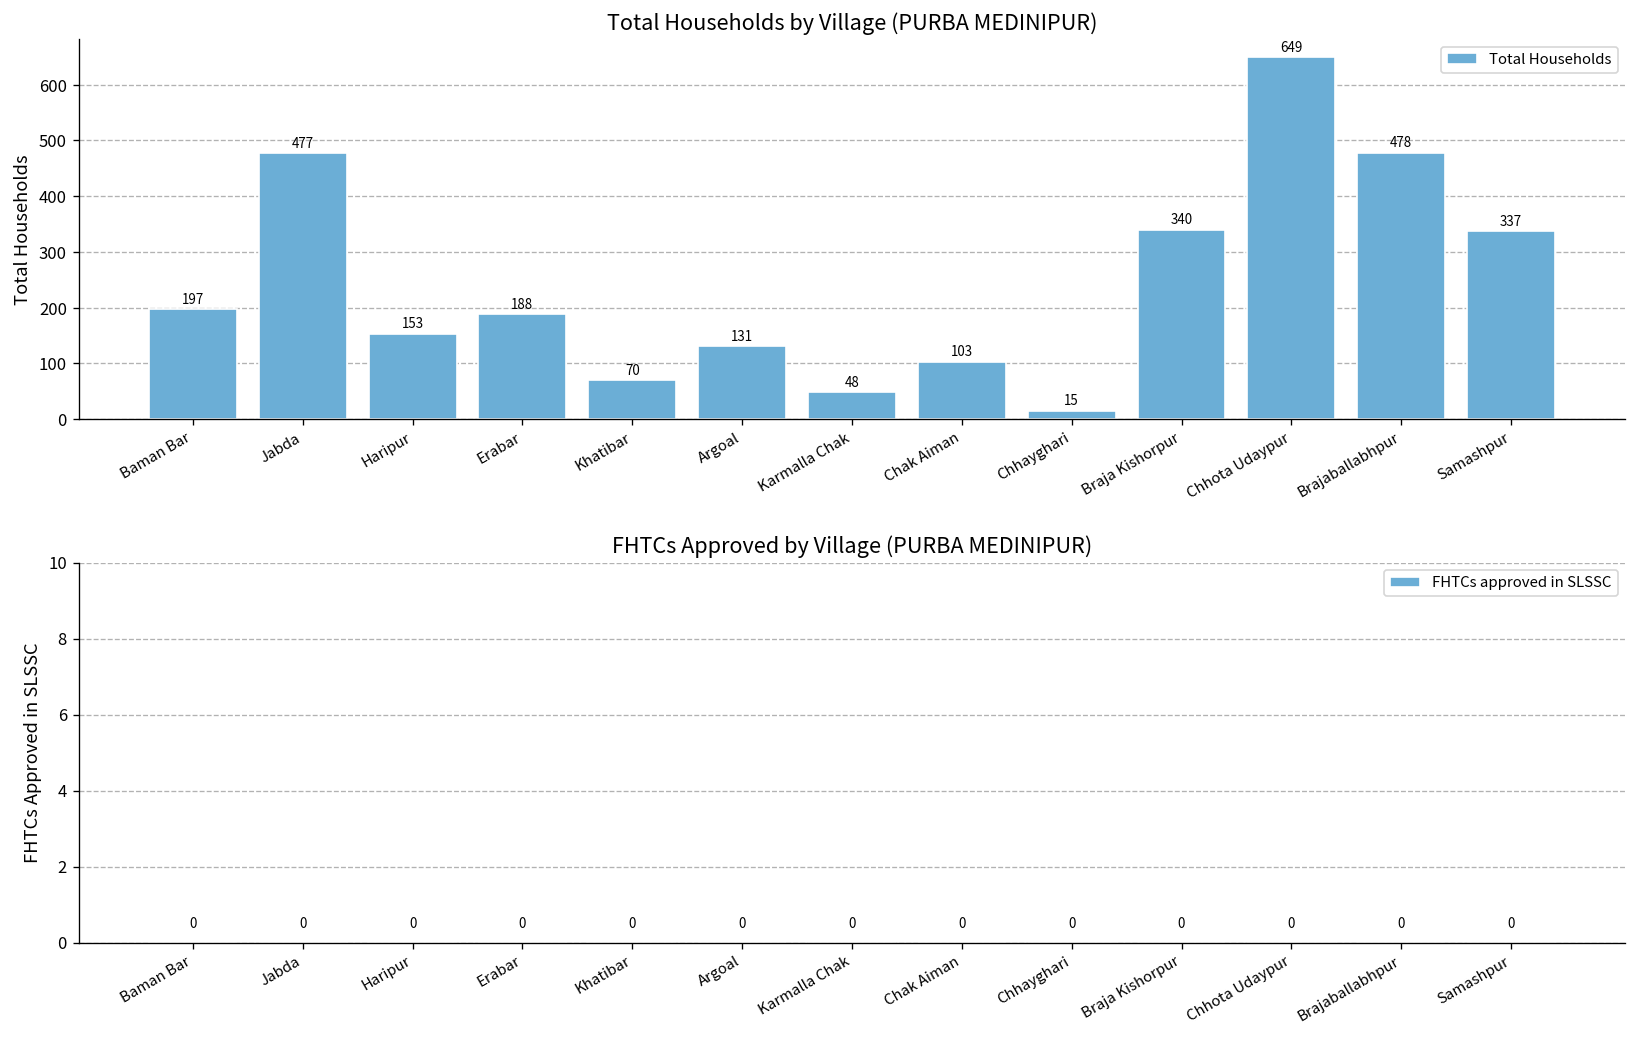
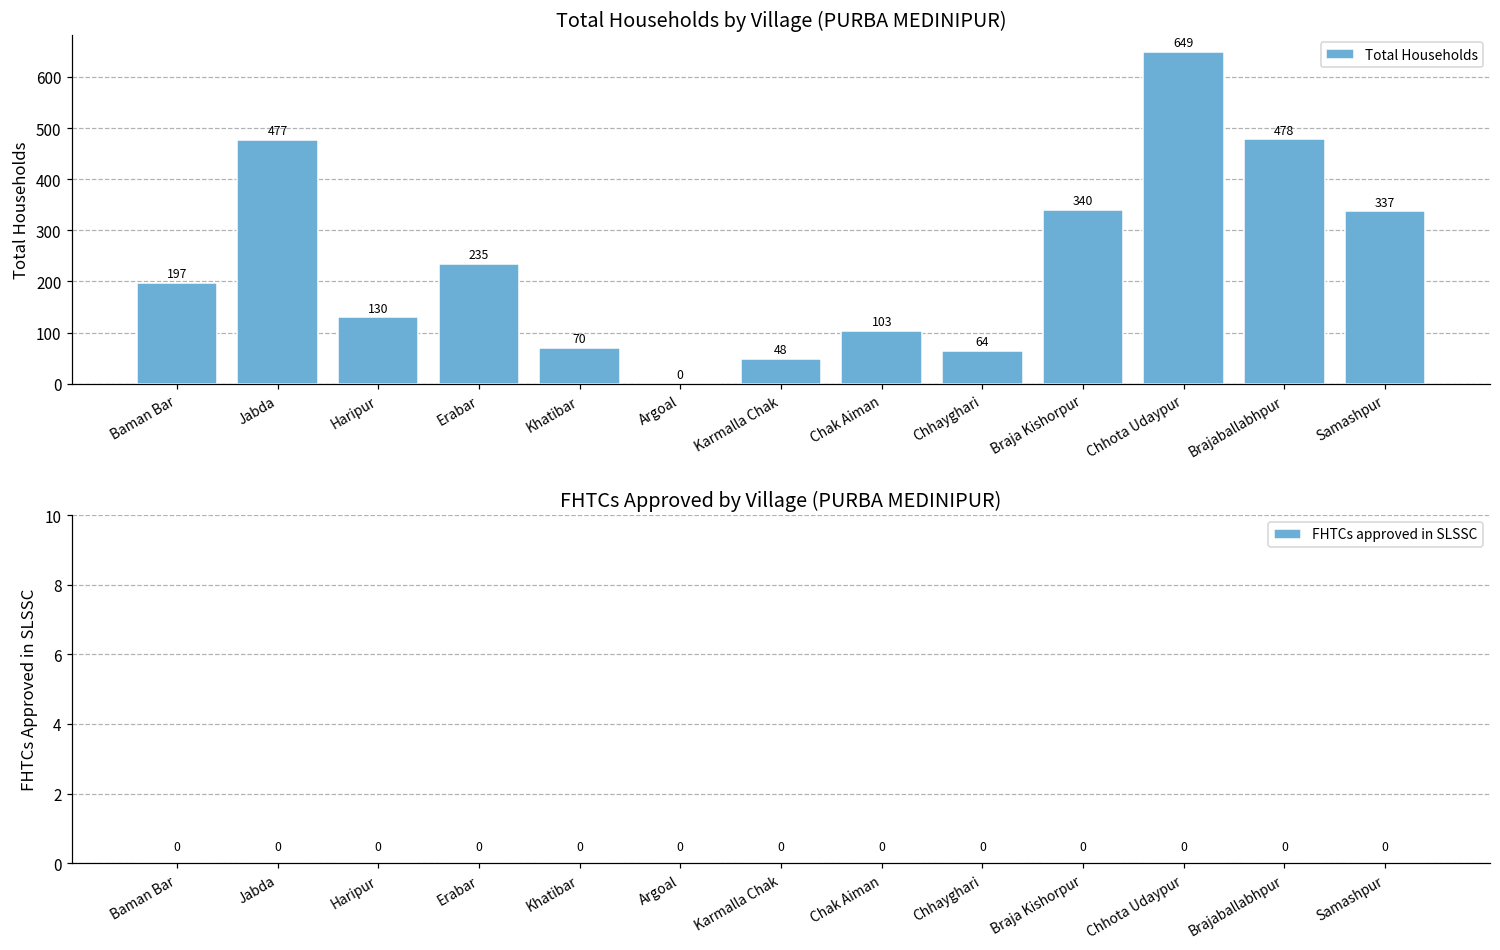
Total Households by Village (PURBA MEDINIPUR), Haripur: 153 -> 130
Total Households by Village (PURBA MEDINIPUR), Erabar: 188 -> 235
Total Households by Village (PURBA MEDINIPUR), Argoal: 131 -> 0
Total Households by Village (PURBA MEDINIPUR), Chhayghari: 15 -> 64
